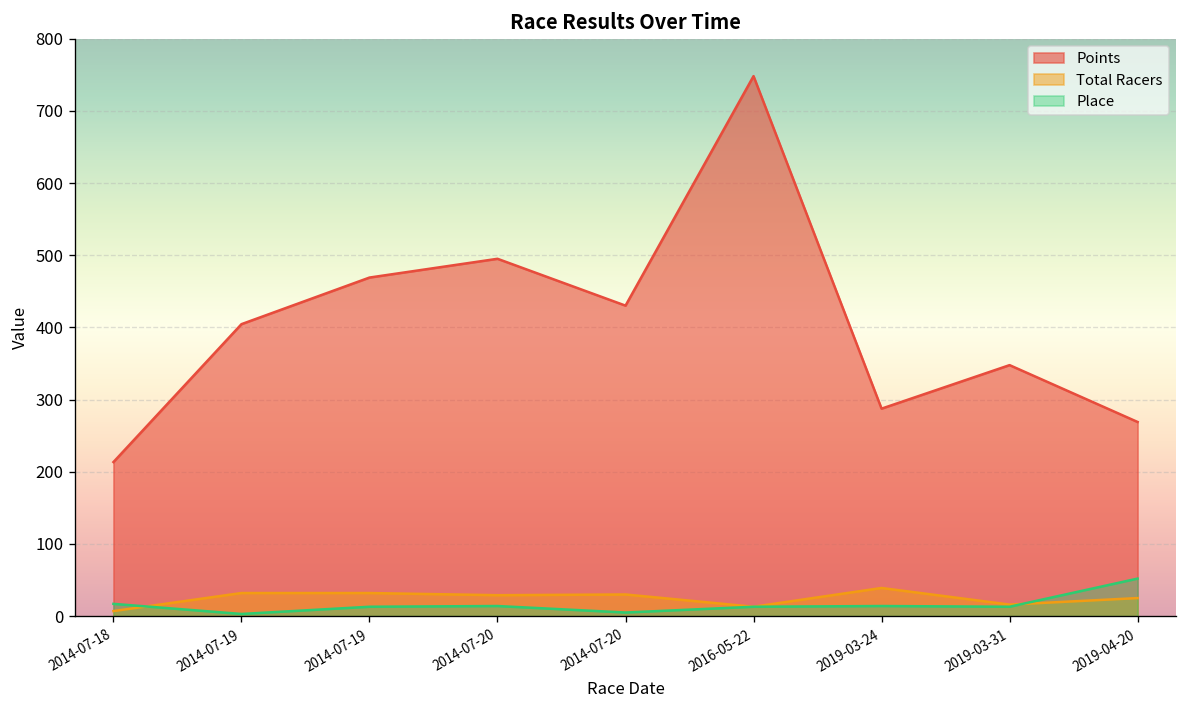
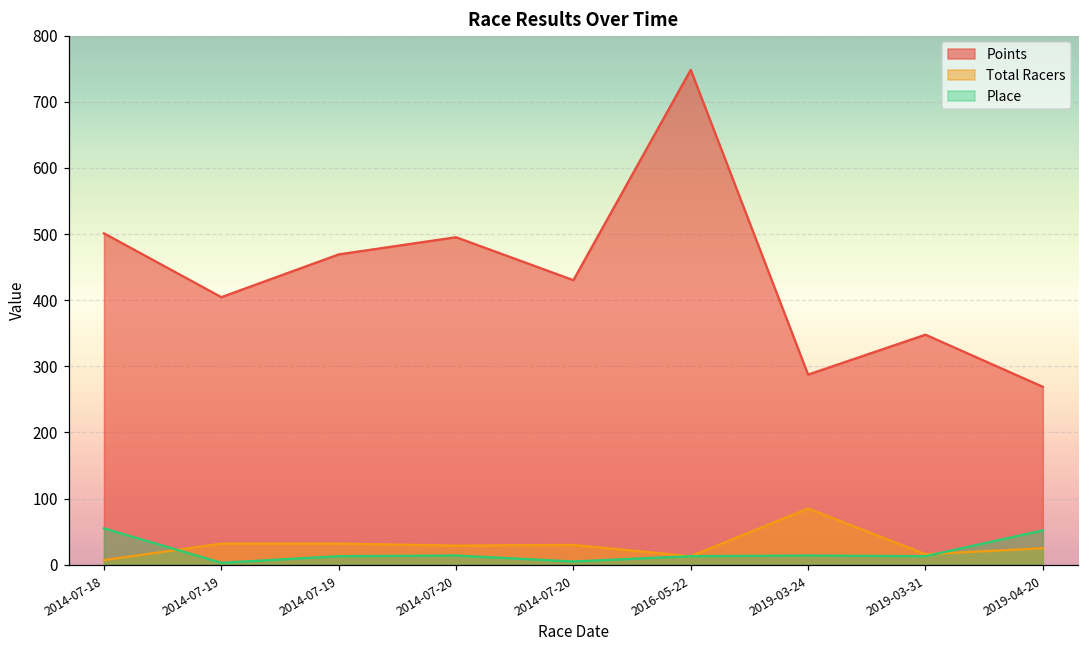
Points, 2014-07-18: 210 -> 500
Place, 2014-07-18: 20 -> 60
Total Racers, 2019-03-24: 40 -> 90
